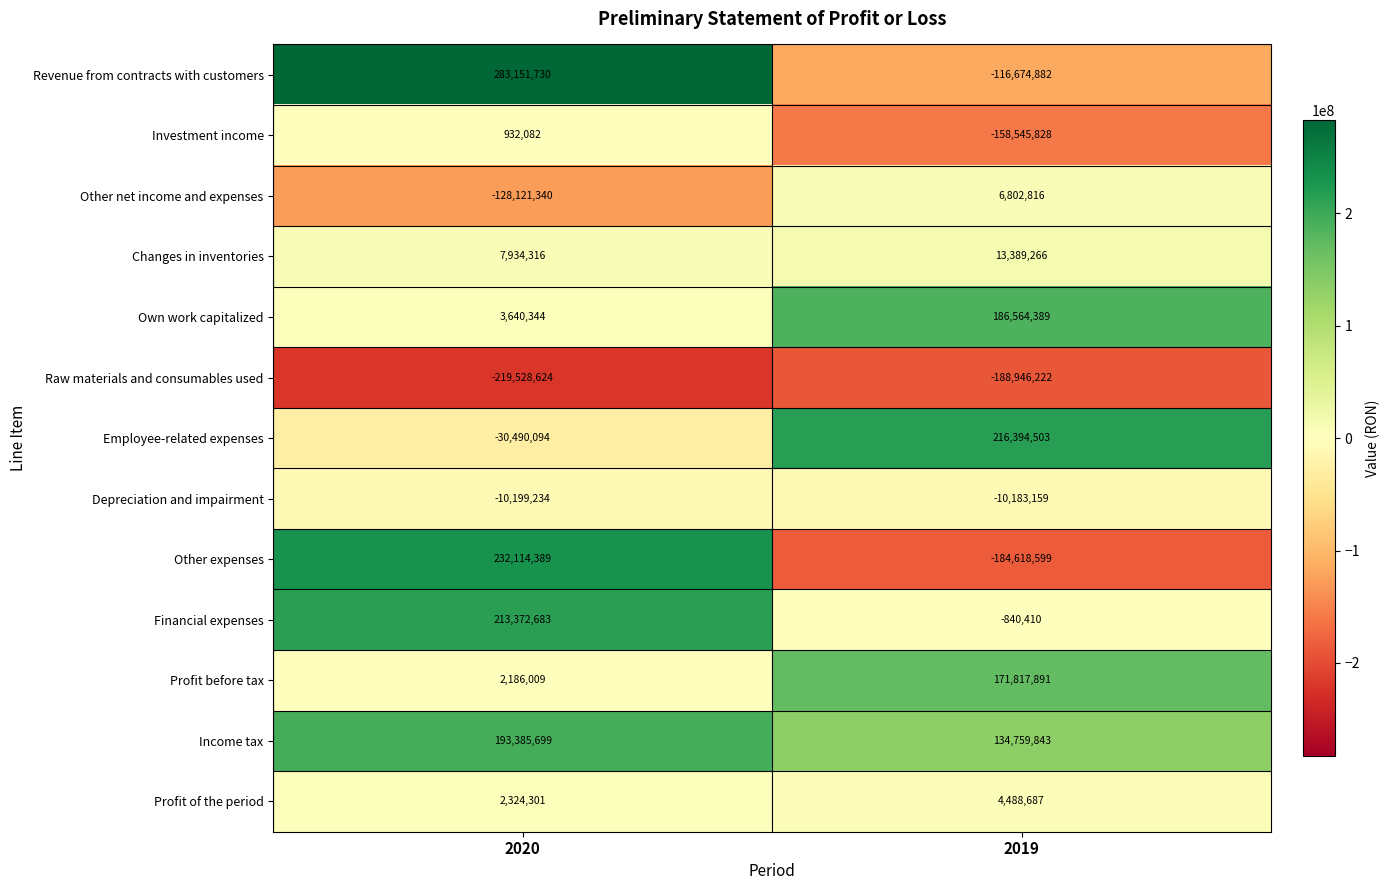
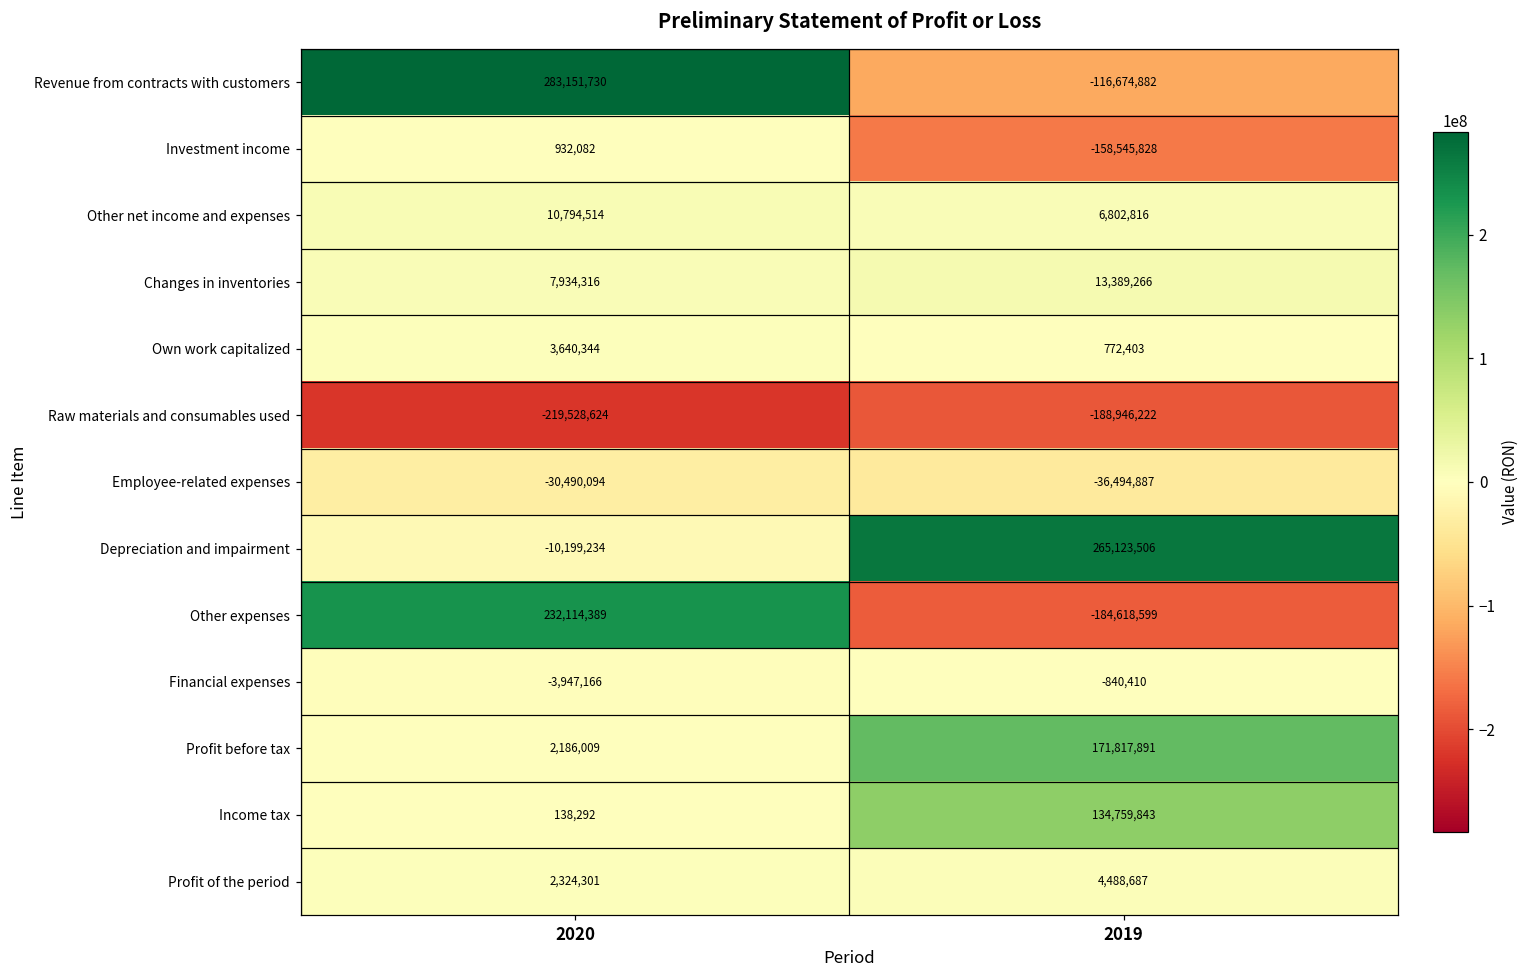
Other net income and expenses, 2020: -128,121,340 -> 10,794,514
Own work capitalized, 2019: 186,564,389 -> 772,403
Employee-related expenses, 2019: 216,394,503 -> -36,494,887
Depreciation and impairment, 2019: -10,183,159 -> 265,123,506
Financial expenses, 2020: 213,372,683 -> -3,947,166
Income tax, 2020: 193,385,699 -> 138,292
